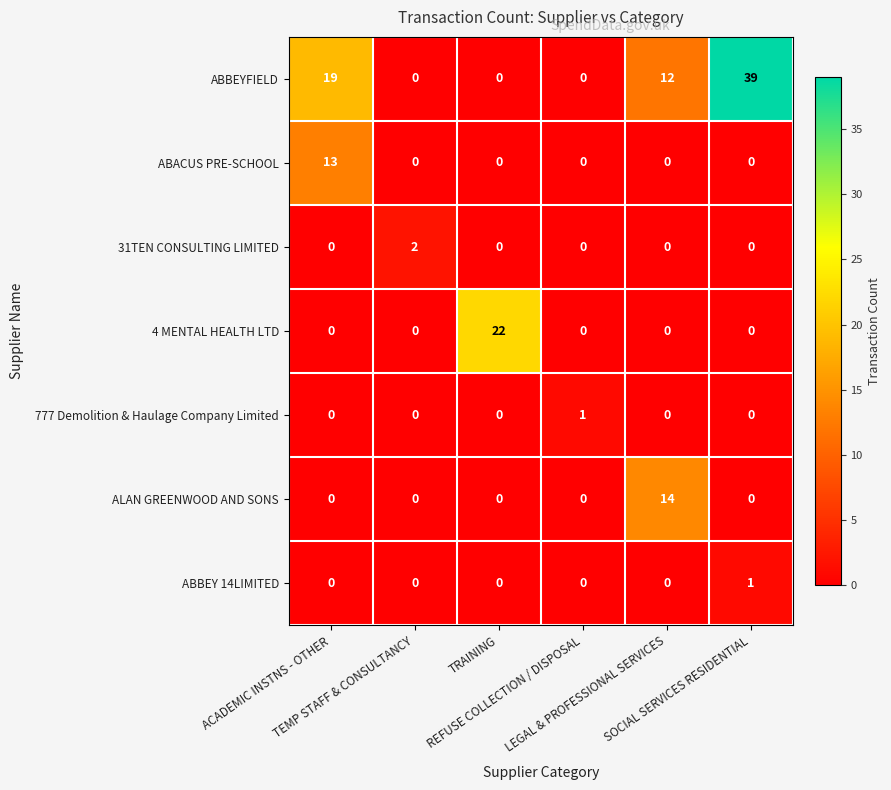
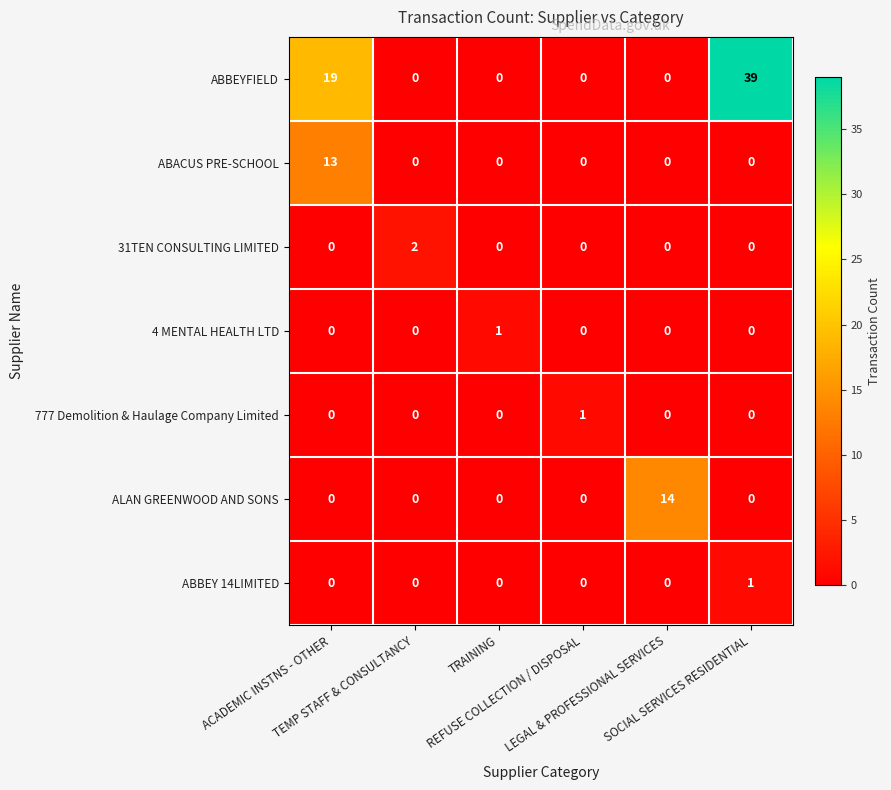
ABBEYFIELD, LEGAL & PROFESSIONAL SERVICES: 12 -> 0
4 MENTAL HEALTH LTD, TRAINING: 22 -> 1
